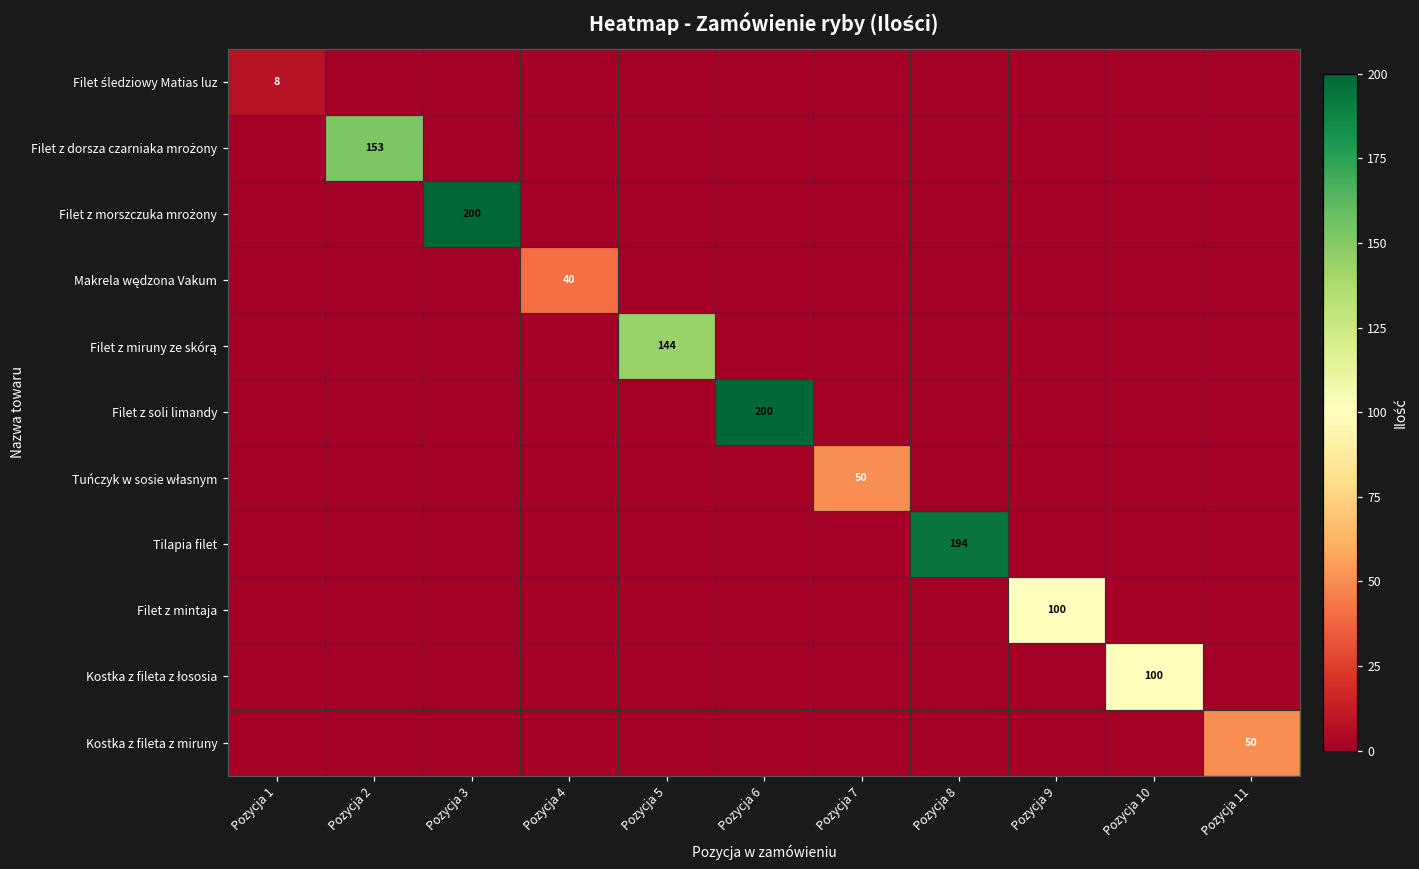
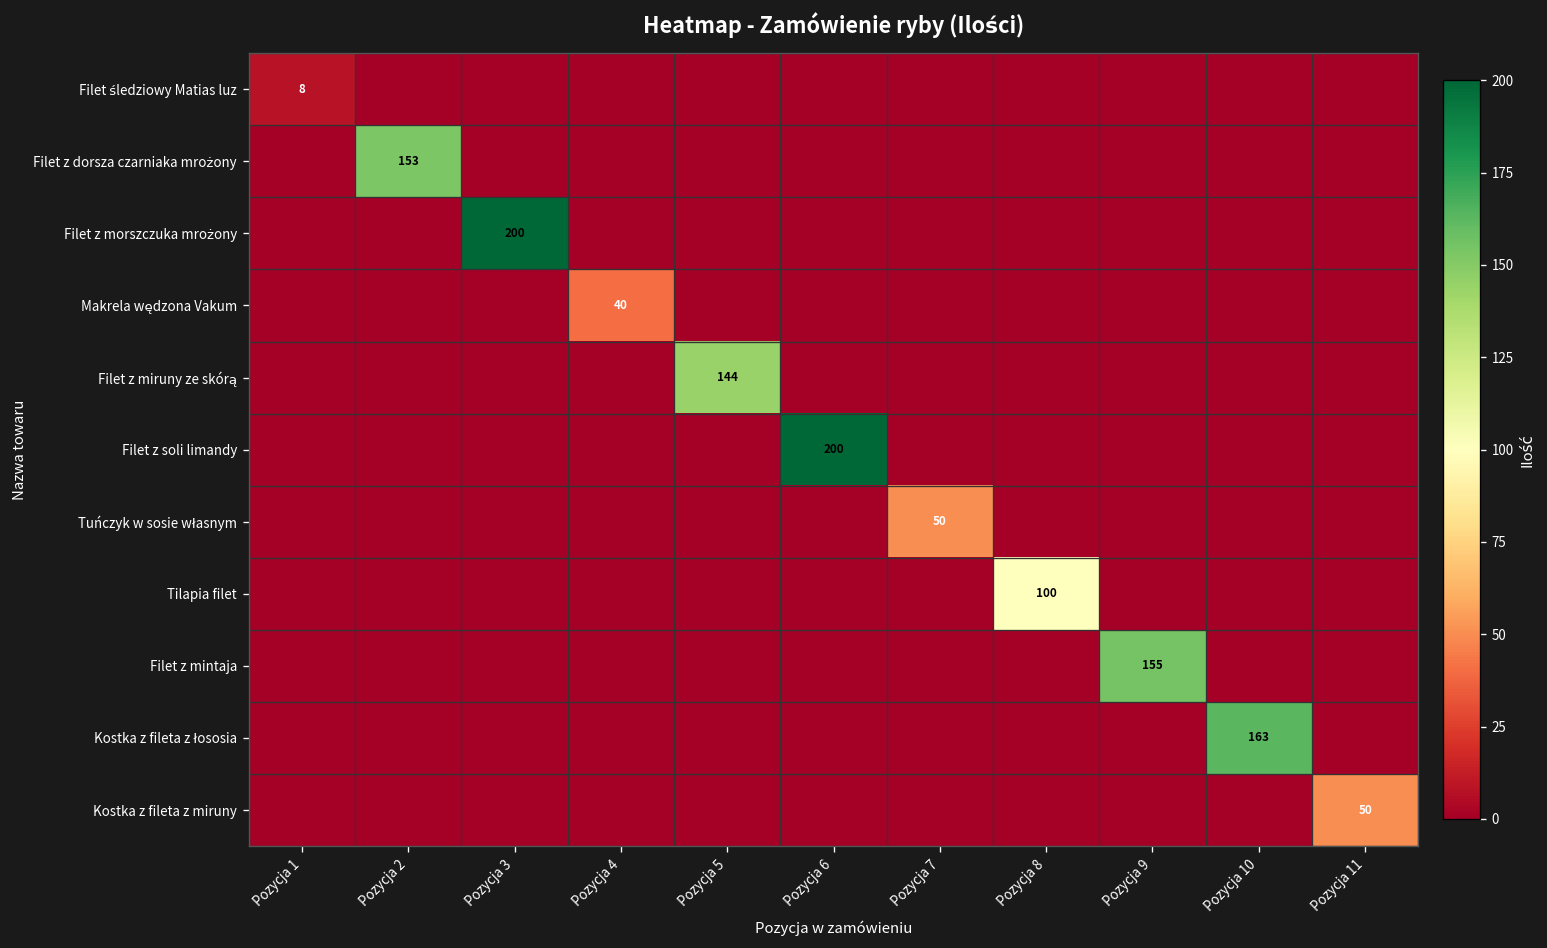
Tilapia filet, Pozycja 8: 194 -> 100
Filet z mintaja, Pozycja 9: 100 -> 155
Kostka z fileta z łososia, Pozycja 10: 100 -> 163
